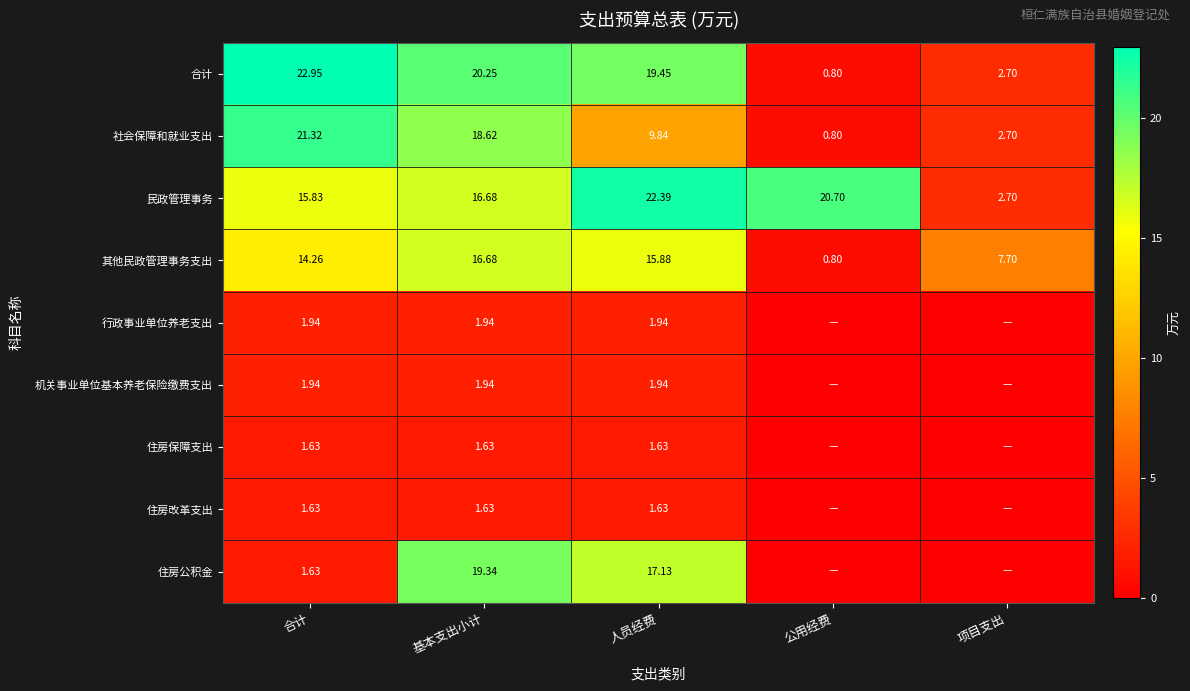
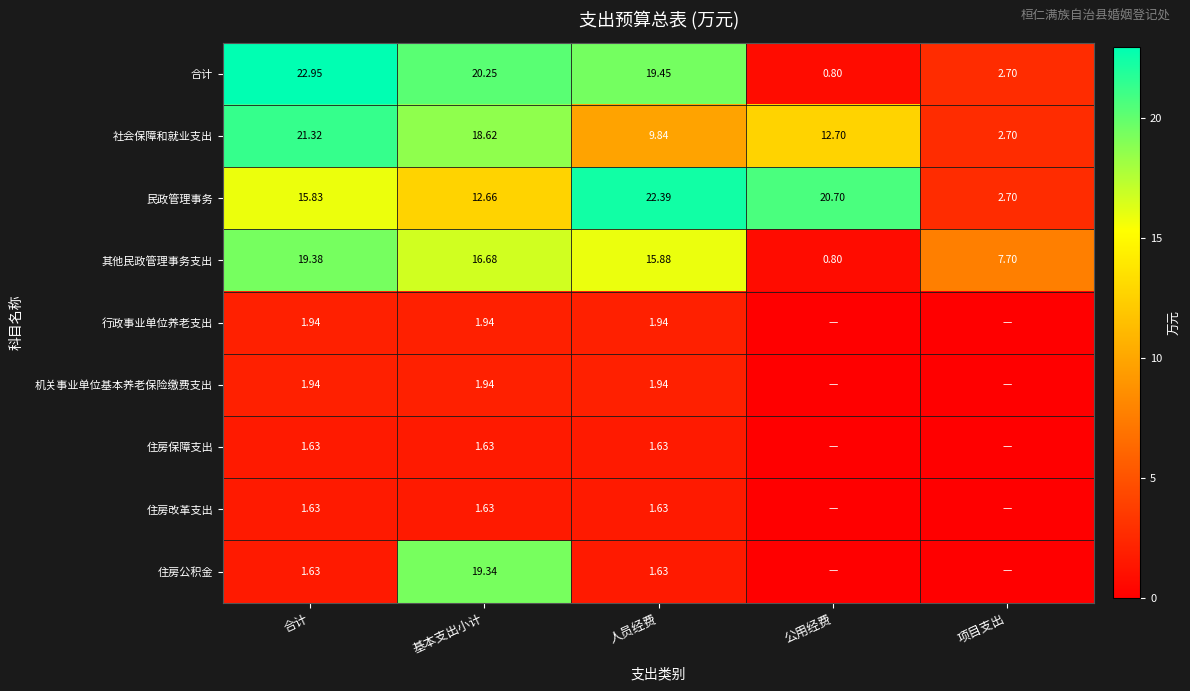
社会保障和就业支出, 公用经费: 0.80 -> 12.70
民政管理事务, 基本支出小计: 16.68 -> 12.66
其他民政管理事务支出, 合计: 14.26 -> 19.38
住房公积金, 人员经费: 17.13 -> 1.63
